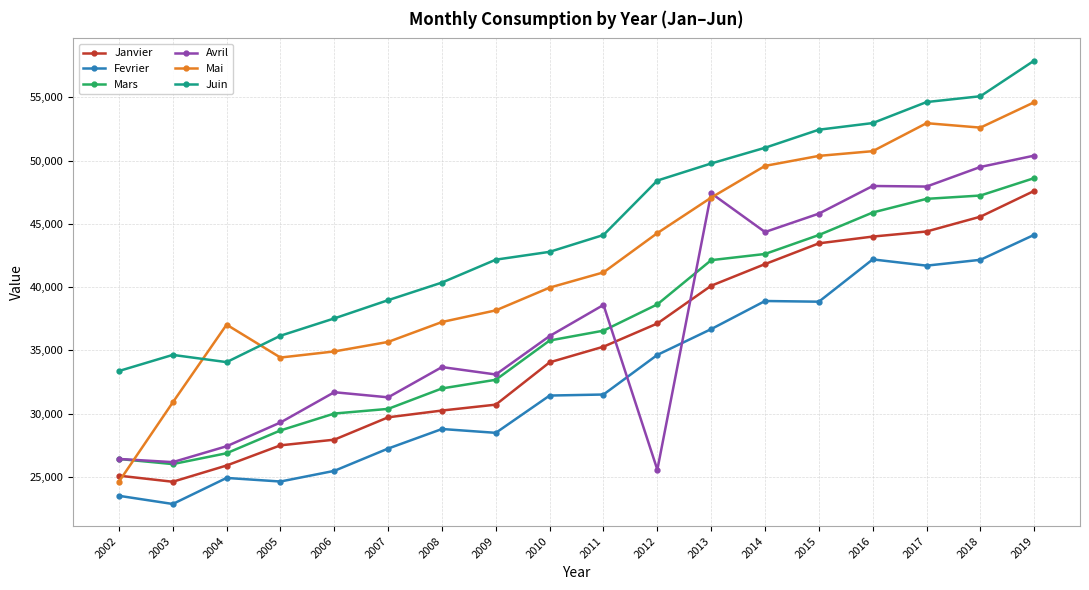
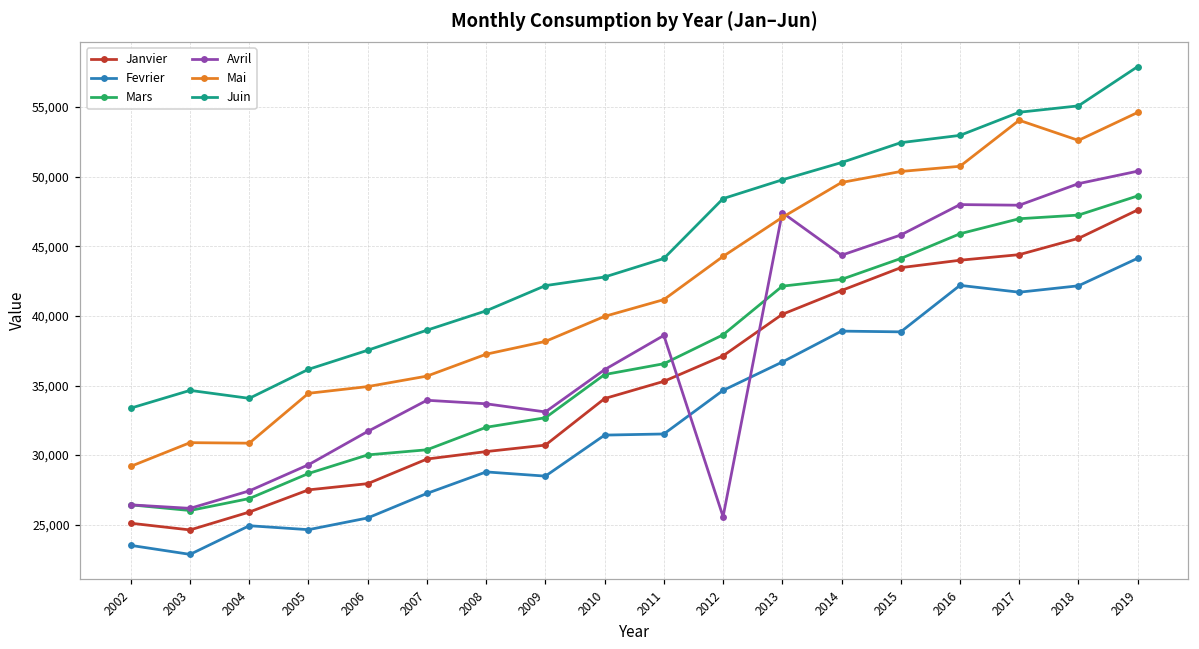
Mai, 2002: 24,600 -> 29,200
Mai, 2004: 37,000 -> 30,900
Avril, 2007: 31,300 -> 33,900
Mai, 2017: 53,000 -> 54,000
